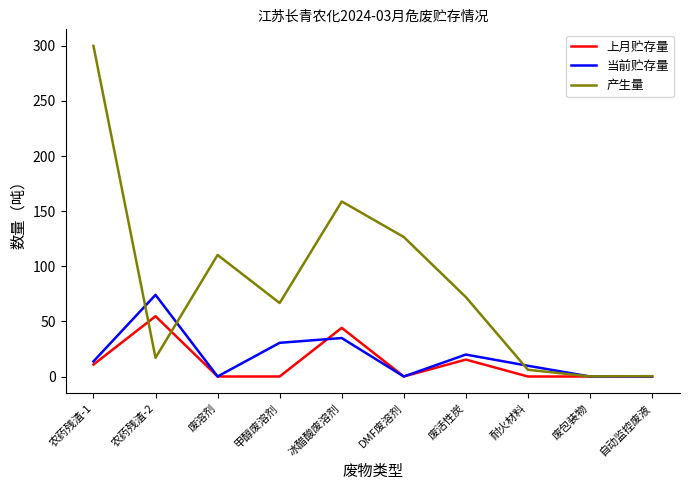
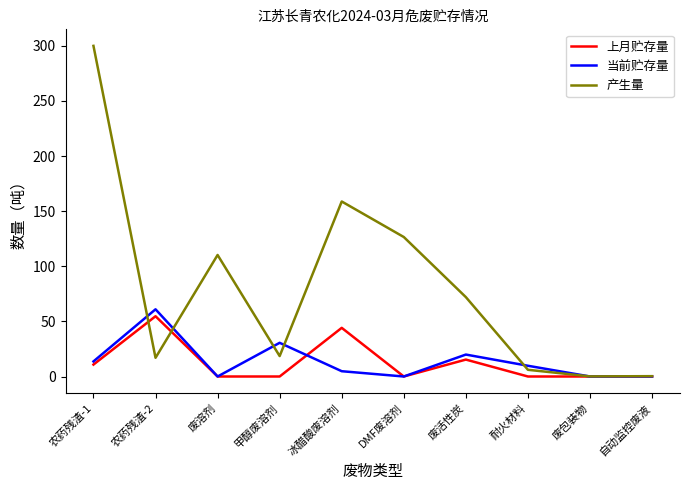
当前贮存量, 农药残渣-2: 74 -> 61
产生量, 甲醇废溶剂: 67 -> 19
当前贮存量, 冰醋酸废溶剂: 35 -> 5
